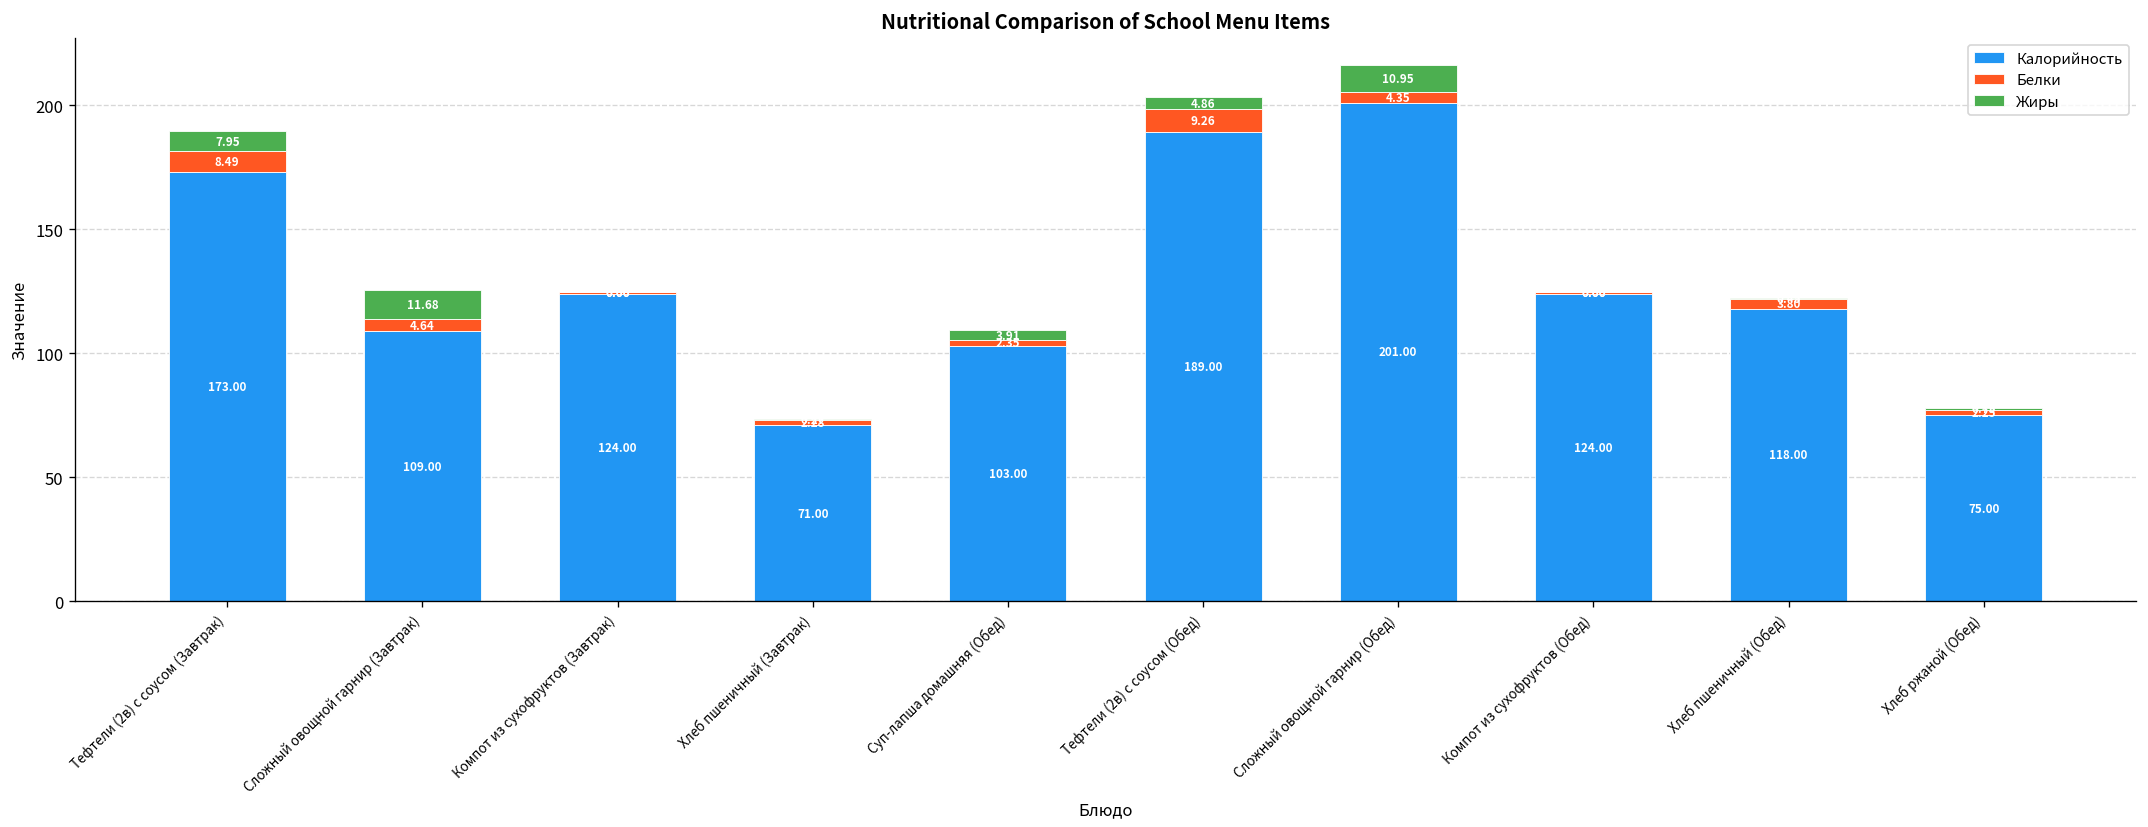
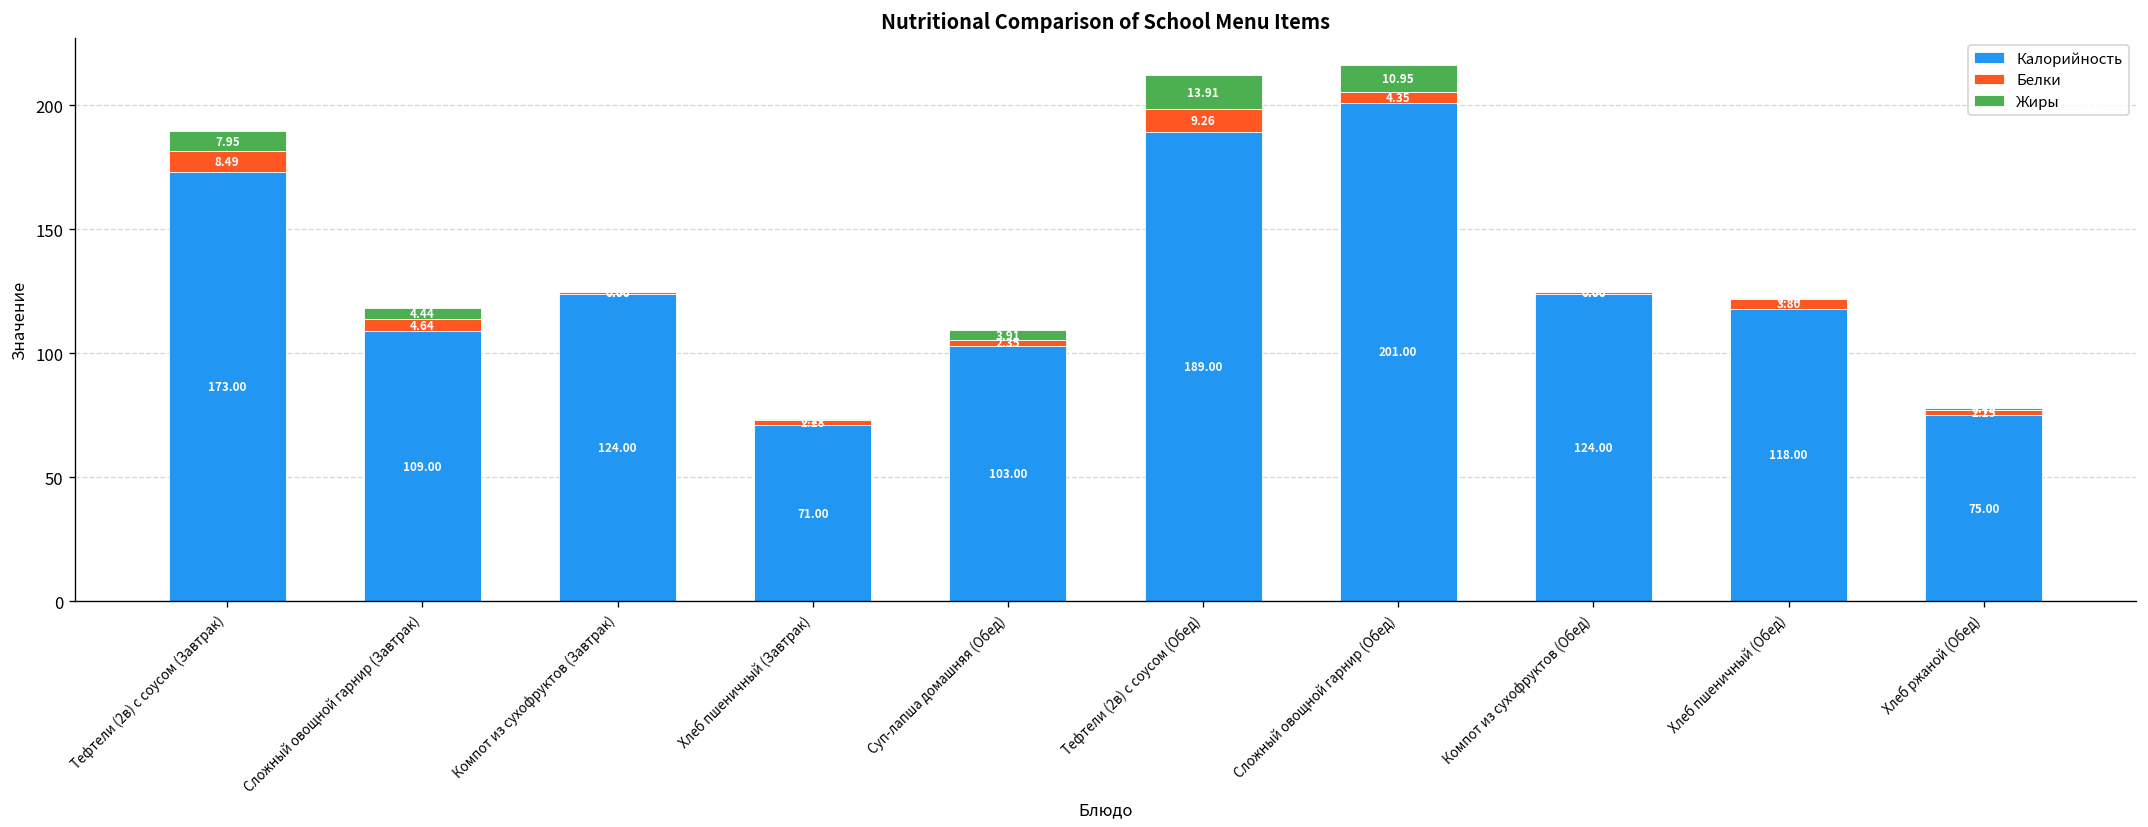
Жиры, Сложный овощной гарнир (Завтрак): 11.68 -> 4.44
Жиры, Тефтели (2в) с соусом (Обед): 4.86 -> 13.91
